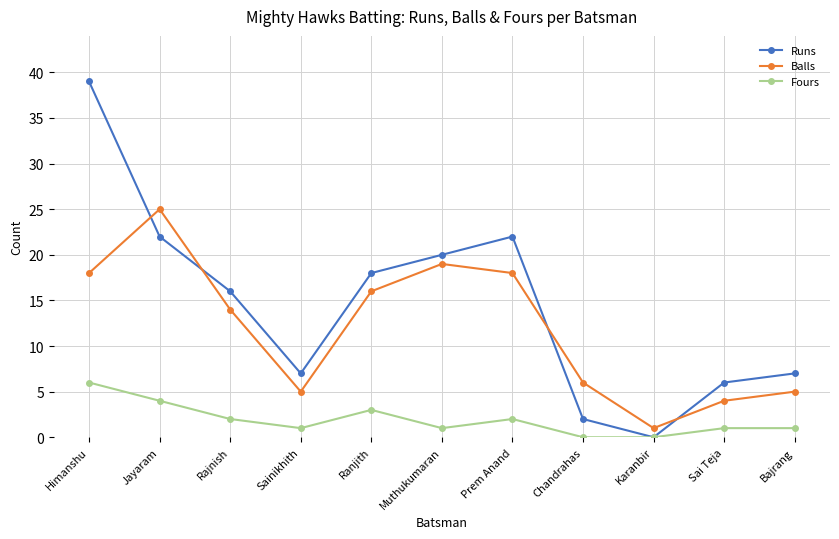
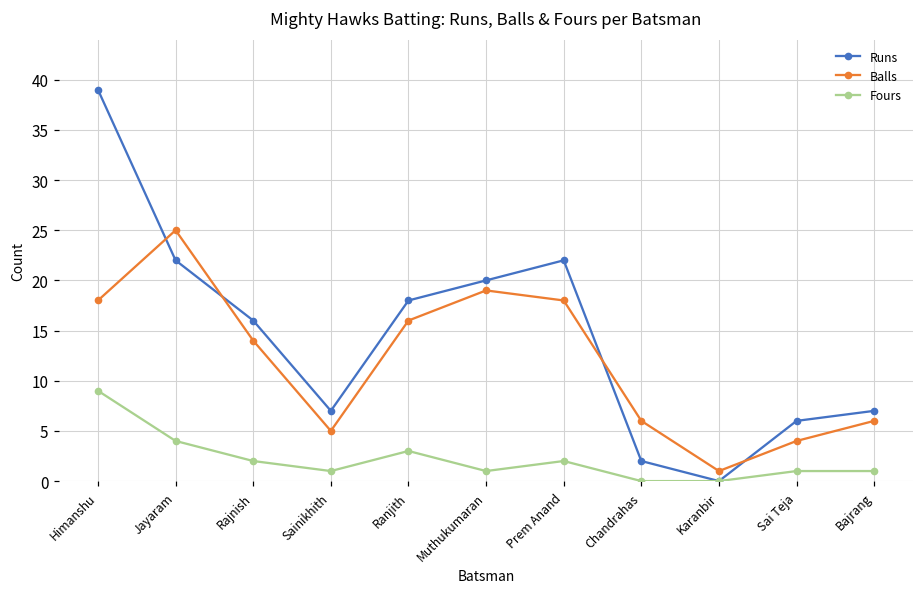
Fours, Himanshu: 6 -> 9
Balls, Bajrang: 5 -> 6
